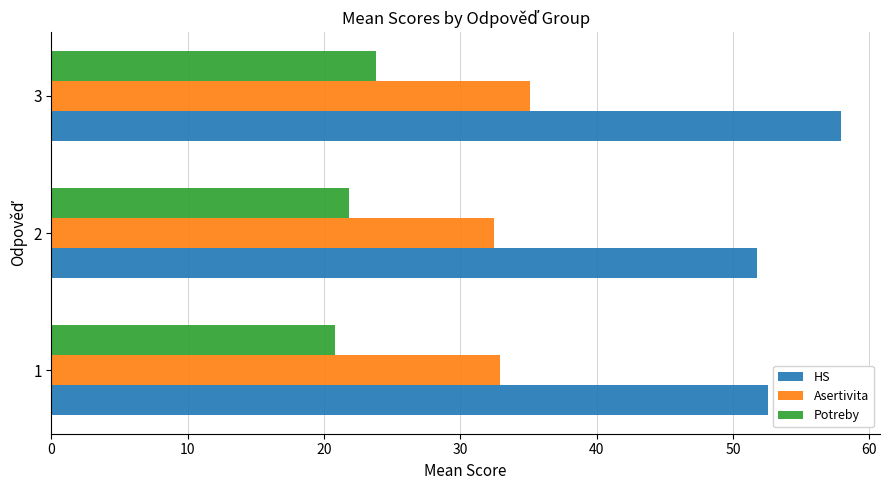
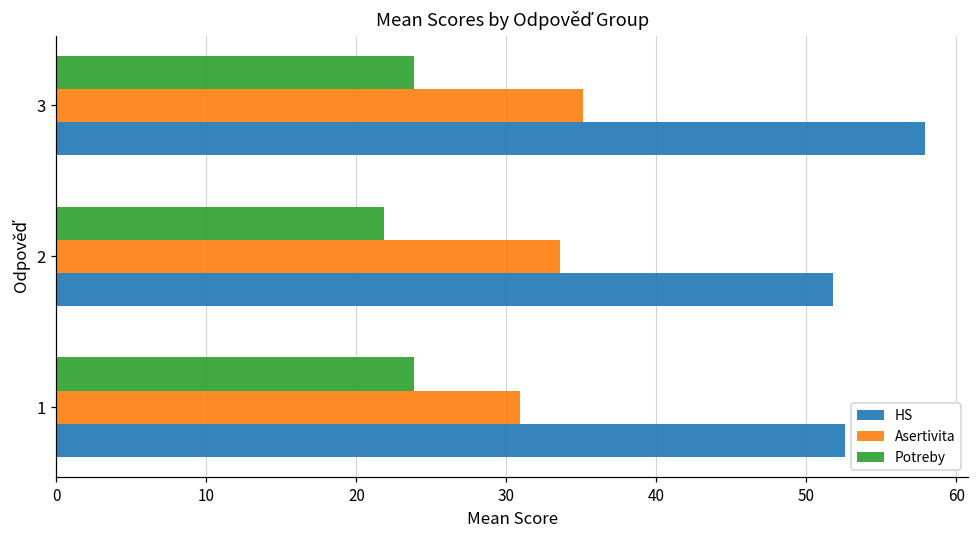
Asertivita, 2: 32.5 -> 33.6
Potreby, 1: 20.8 -> 23.9
Asertivita, 1: 32.9 -> 30.9
